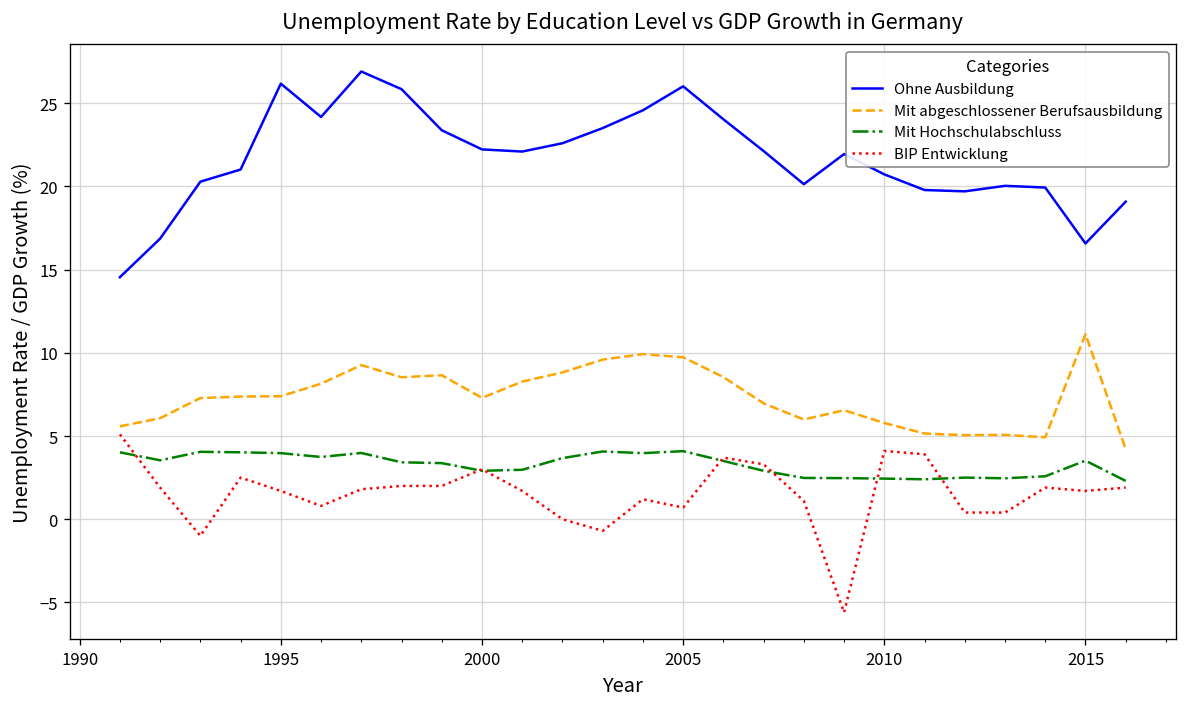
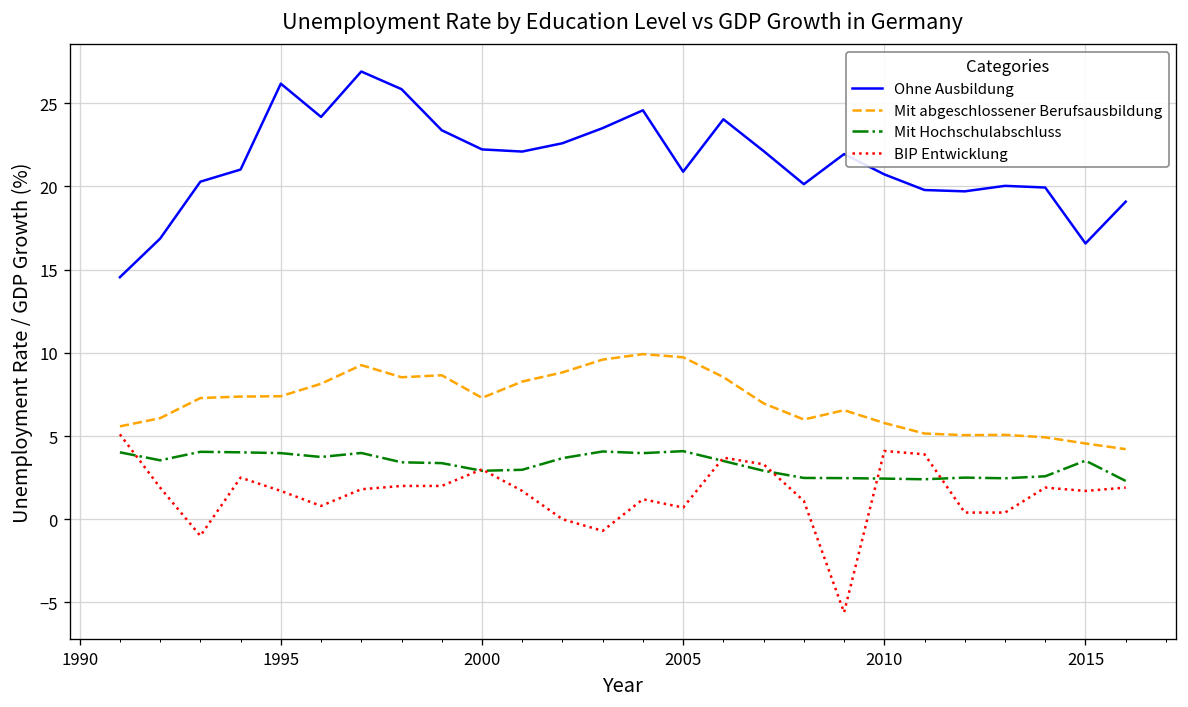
Ohne Ausbildung, 2005: 26.0 -> 20.9
Mit abgeschlossener Berufsausbildung, 2015: 11.1 -> 4.6
